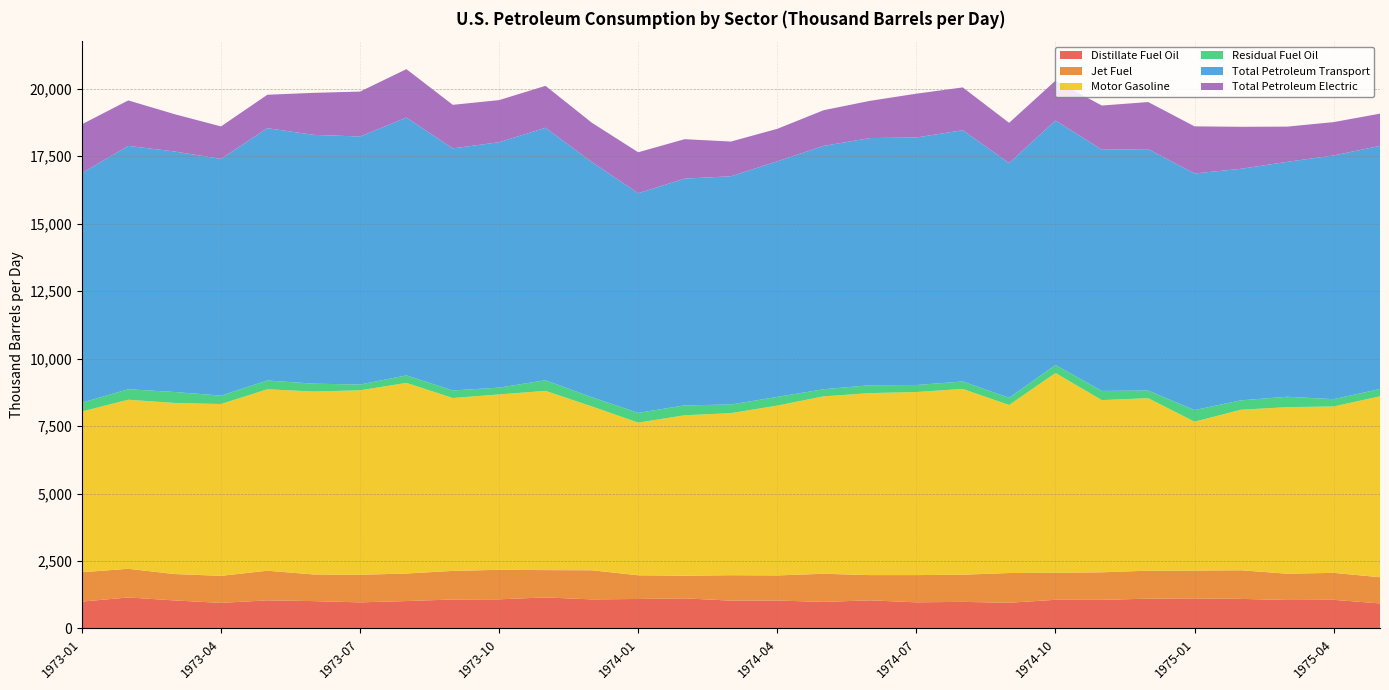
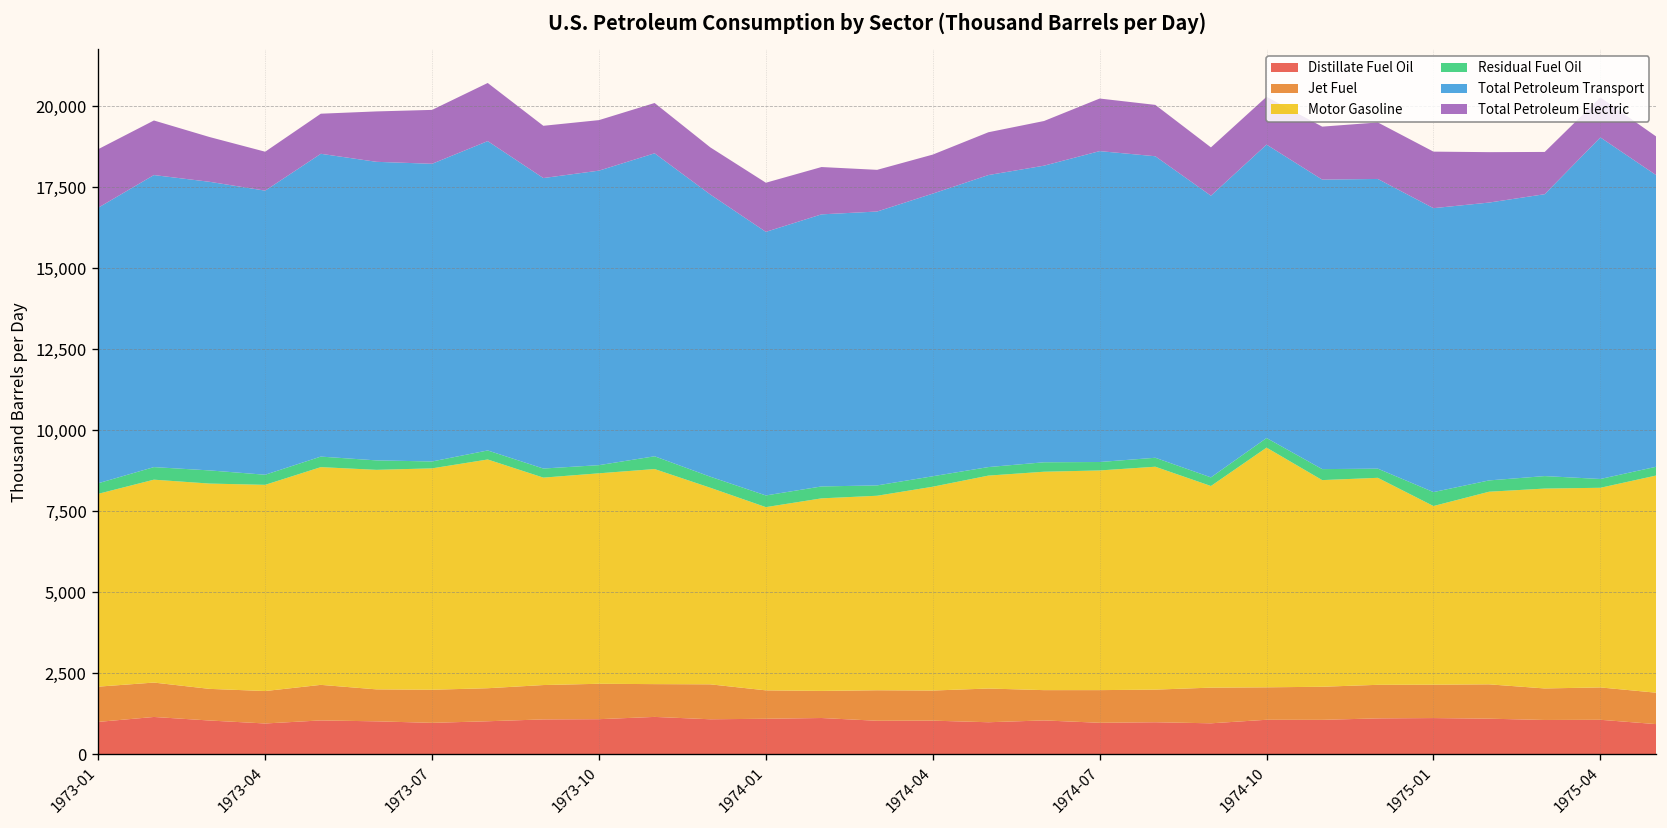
Total Petroleum Transport, 1974-07: 9,200 -> 9,600
Total Petroleum Transport, 1975-04: 9,000 -> 10,500
